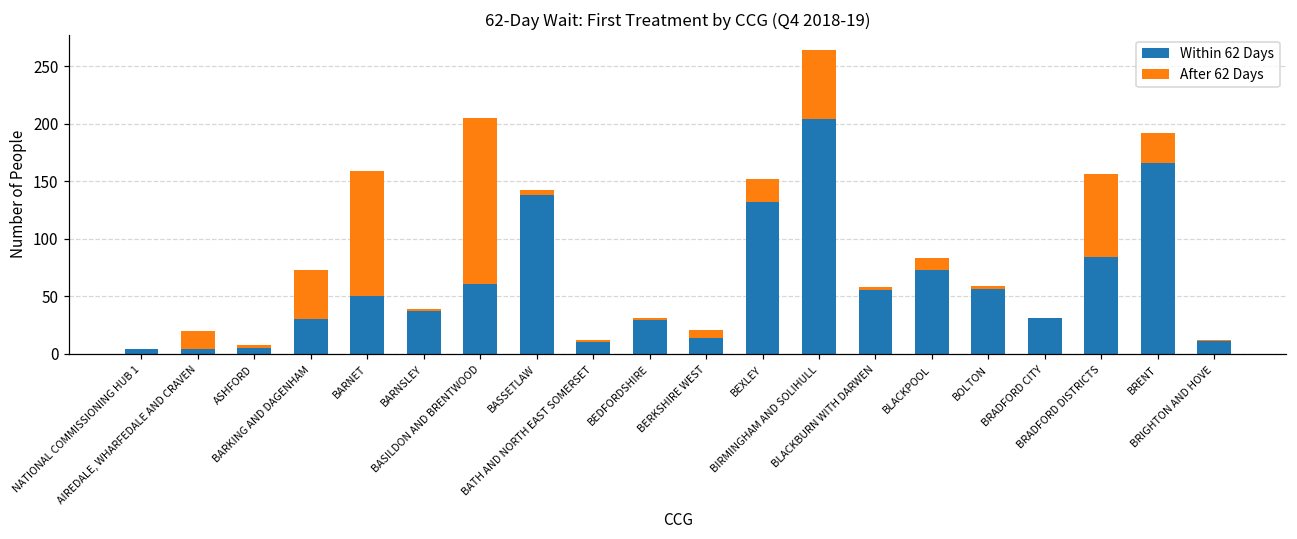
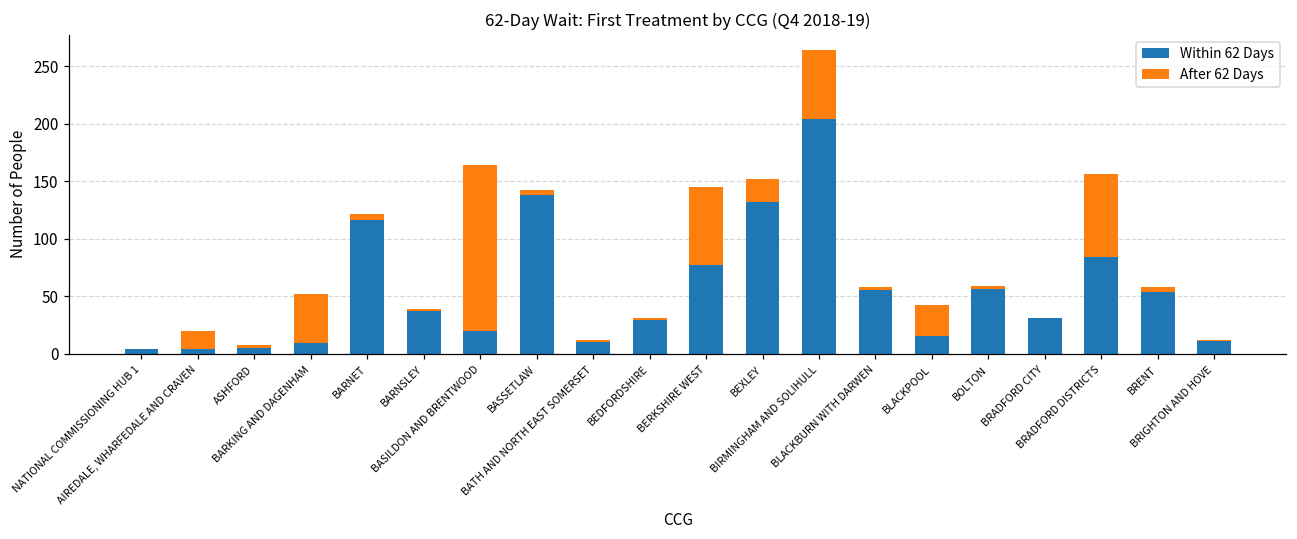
Within 62 Days, BARKING AND DAGENHAM: 30 -> 9
Within 62 Days, BARNET: 50 -> 116
After 62 Days, BARNET: 109 -> 5
Within 62 Days, BASILDON AND BRENTWOOD: 61 -> 20
Within 62 Days, BERKSHIRE WEST: 14 -> 77
After 62 Days, BERKSHIRE WEST: 7 -> 68
Within 62 Days, BLACKPOOL: 73 -> 15
After 62 Days, BLACKPOOL: 10 -> 27
Within 62 Days, BRENT: 166 -> 54
After 62 Days, BRENT: 26 -> 4
